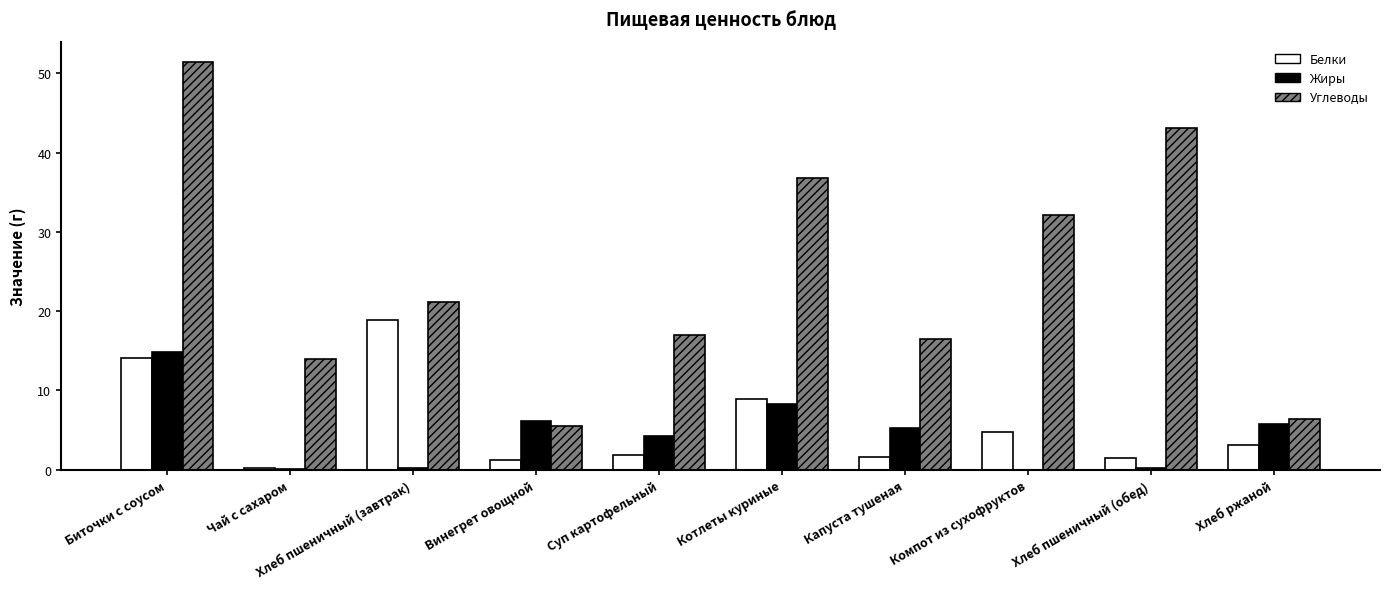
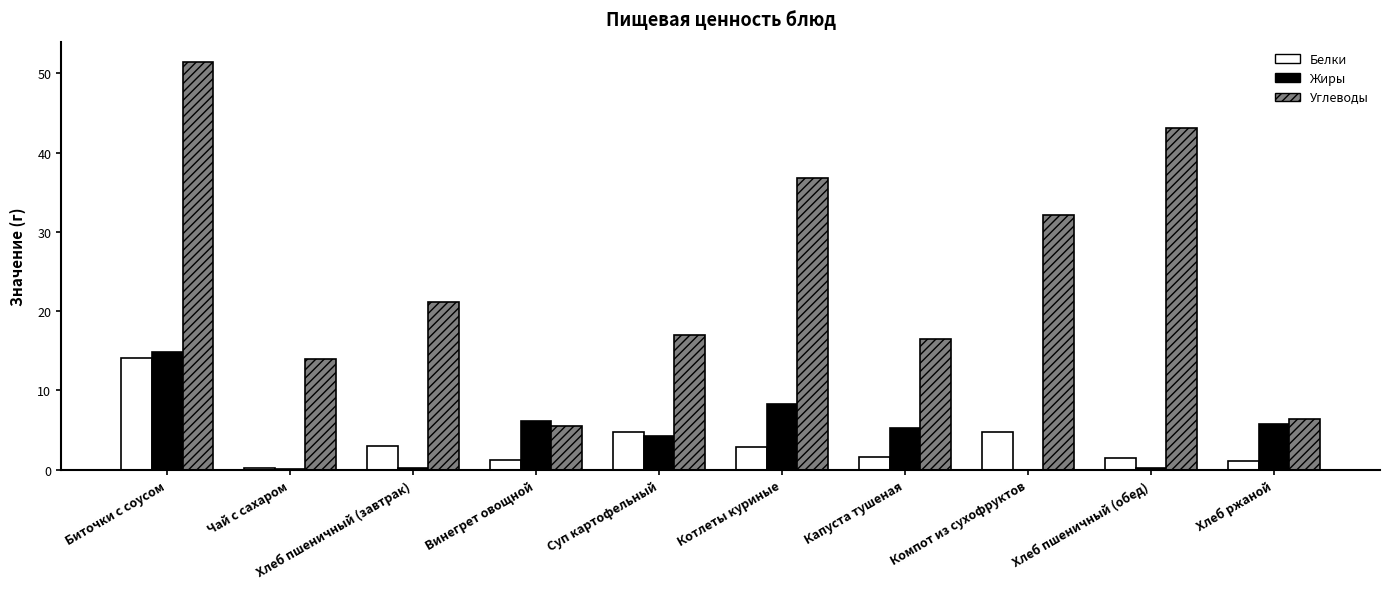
Белки, Хлеб пшеничный (завтрак): 19 -> 3
Белки, Суп картофельный: 2 -> 5
Белки, Котлеты куриные: 9 -> 3
Белки, Хлеб ржаной: 3 -> 1
